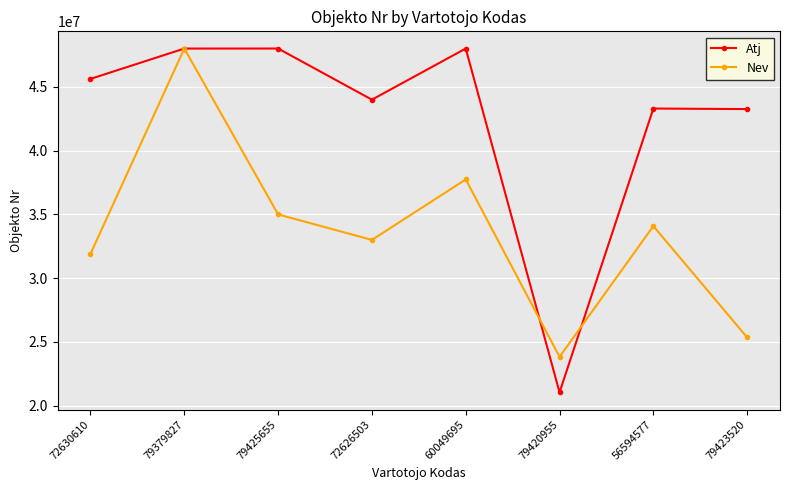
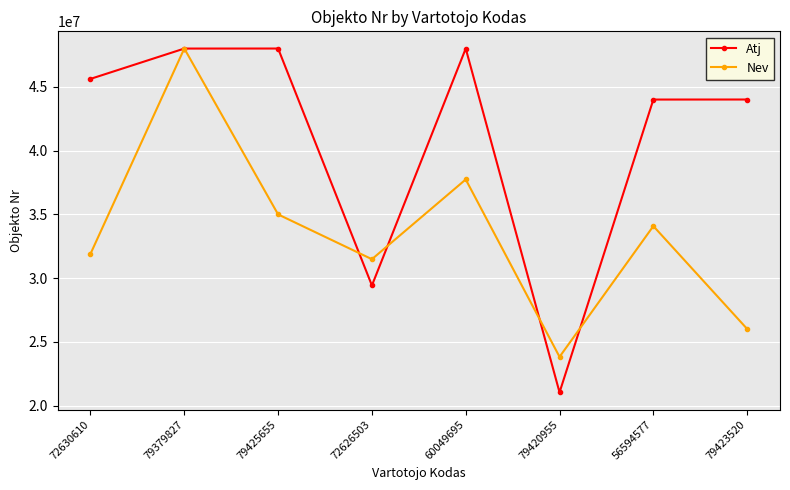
Atj, 72626503: 44000000 -> 29400000
Nev, 72626503: 33000000 -> 31500000
Atj, 56594577: 43300000 -> 44000000
Atj, 79423520: 43300000 -> 44000000
Nev, 79423520: 25400000 -> 26000000
